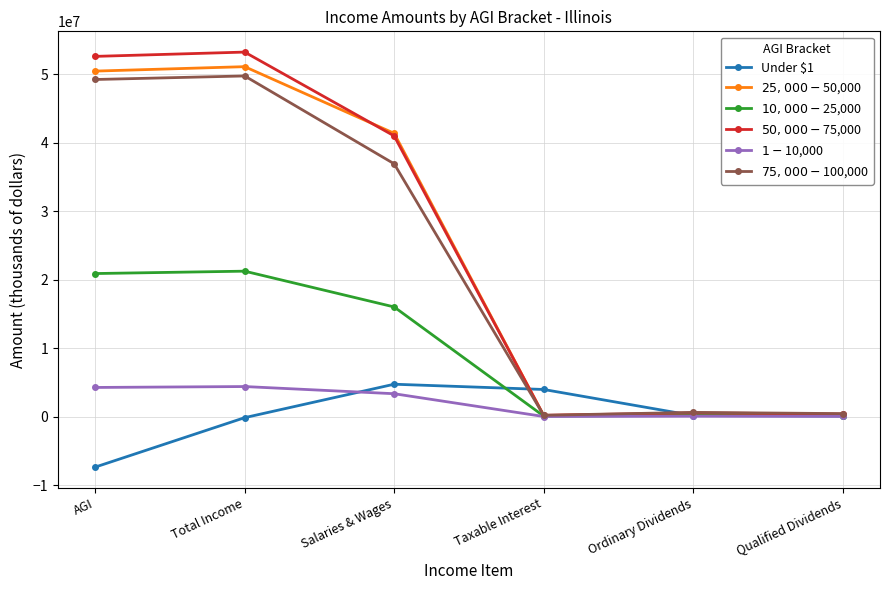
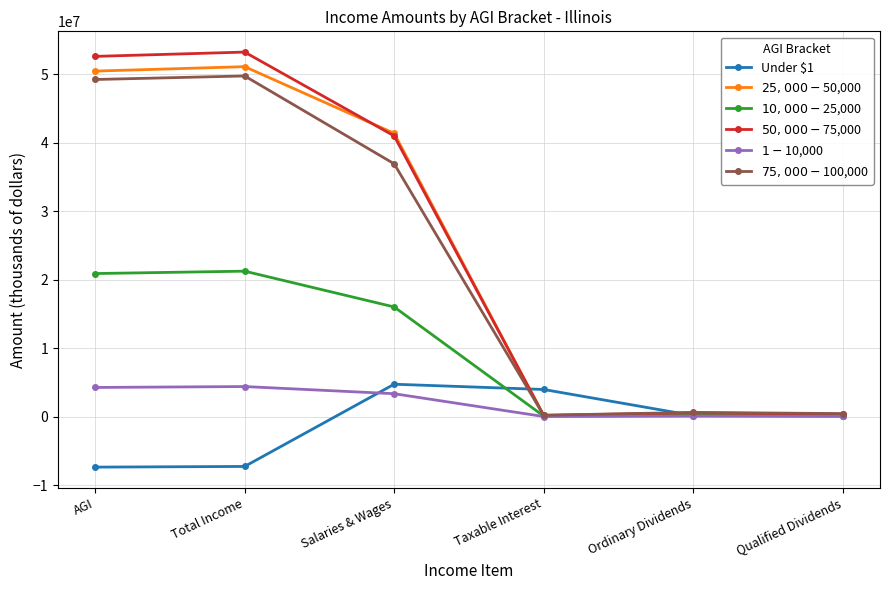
Under $1, Total Income: 0 -> -7000000
